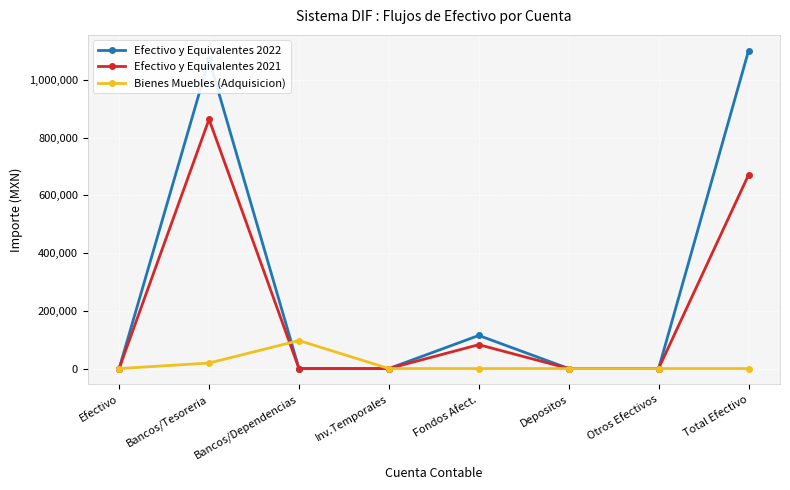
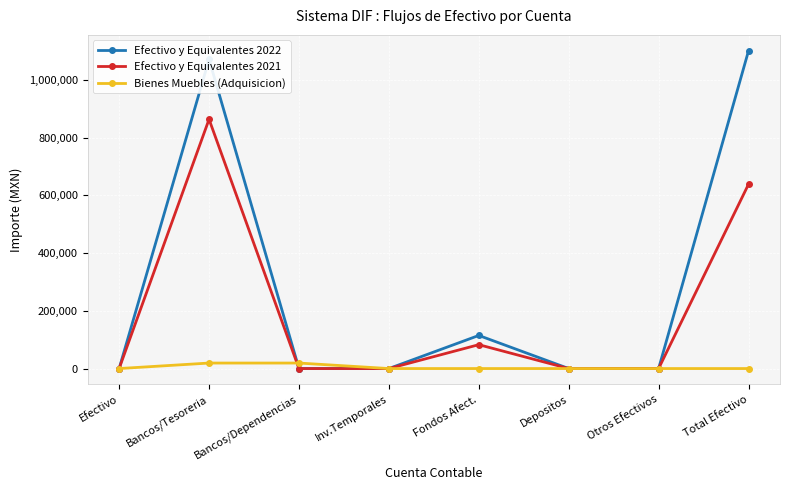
Bienes Muebles (Adquisicion), Bancos/Dependencias: 100,000 -> 20,000
Efectivo y Equivalentes 2021, Total Efectivo: 670,000 -> 640,000
